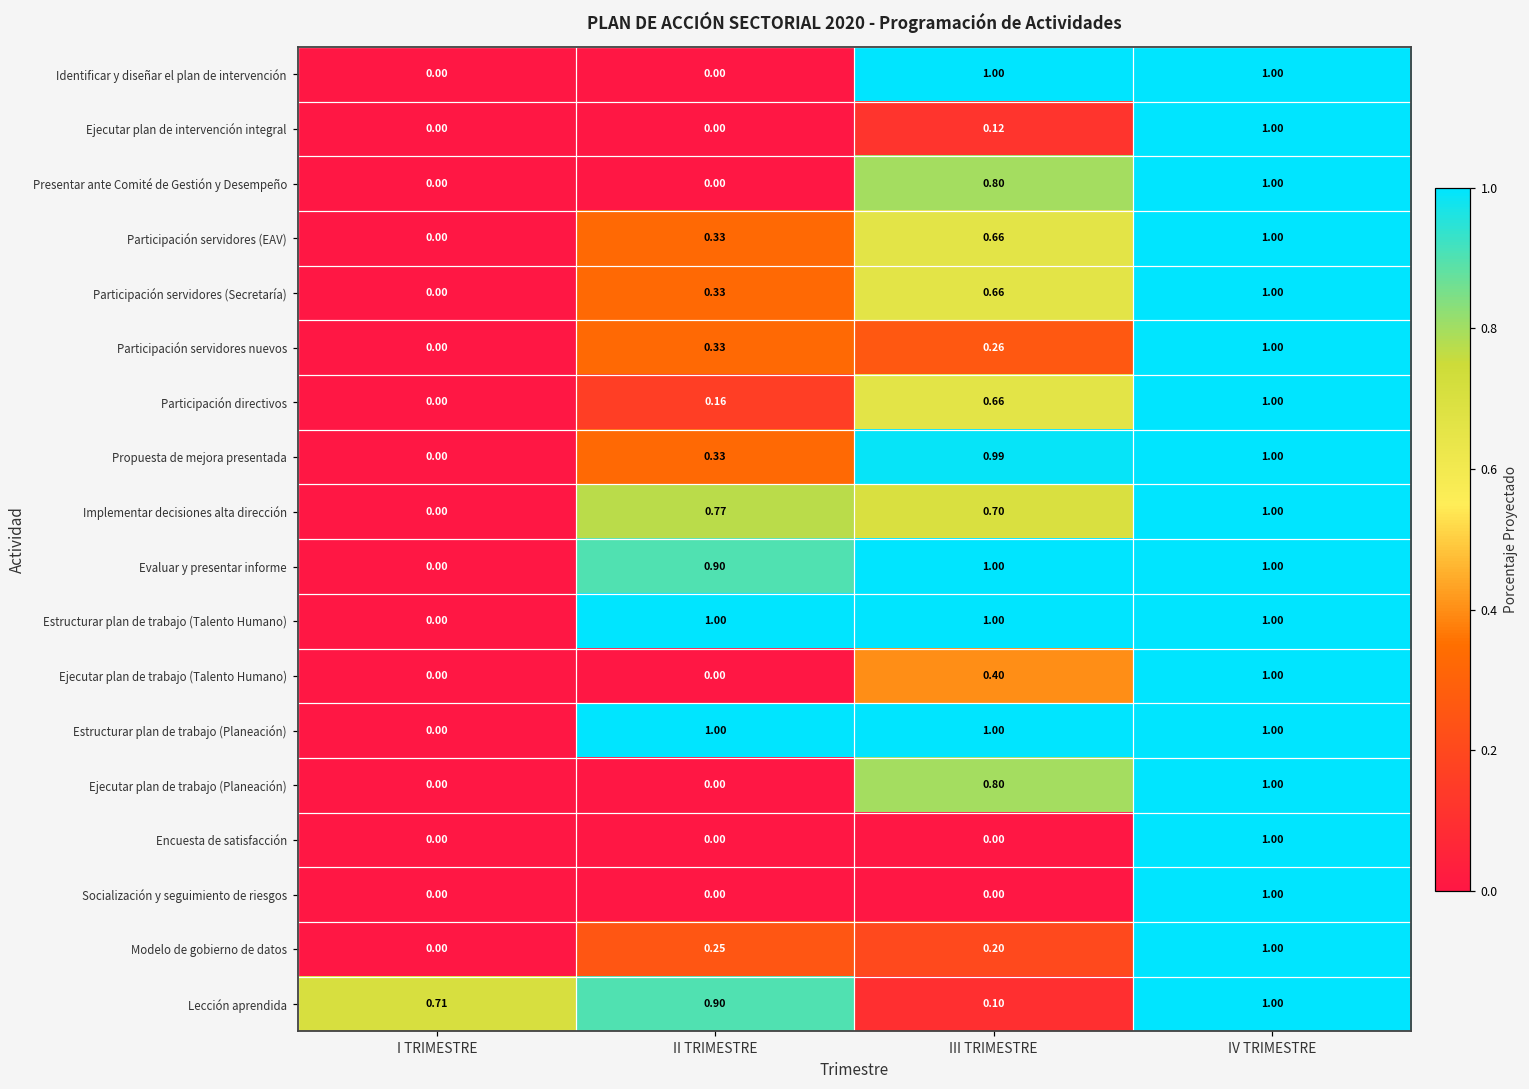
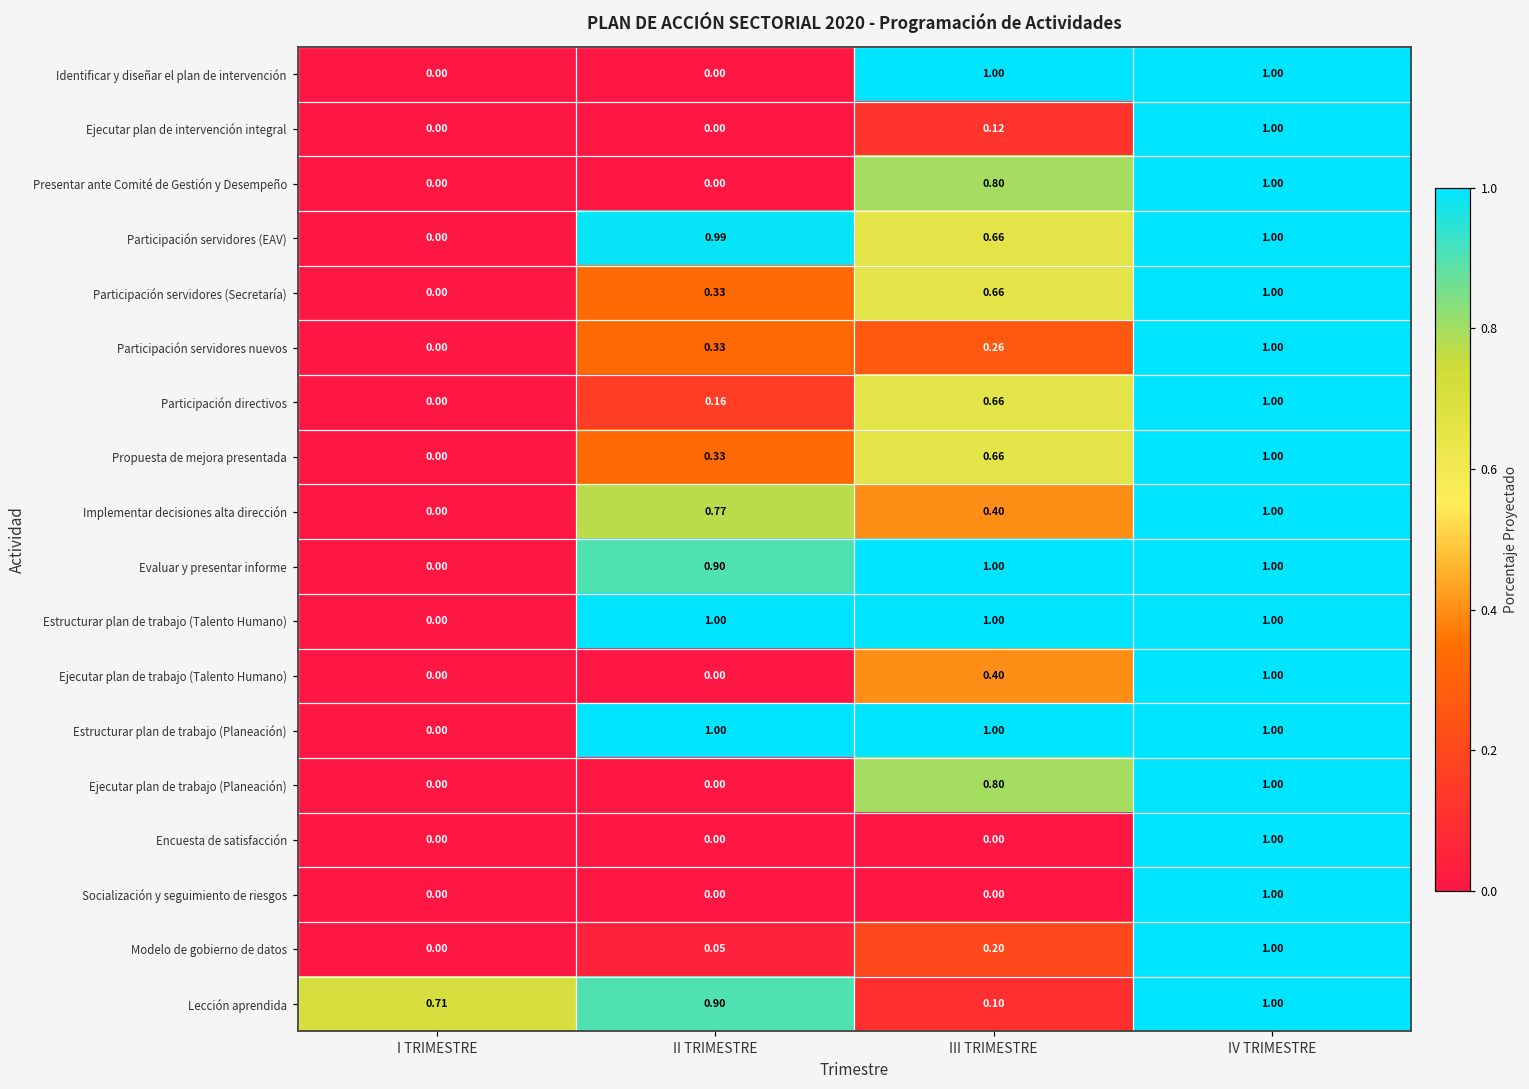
Participación servidores (EAV), II TRIMESTRE: 0.33 -> 0.99
Propuesta de mejora presentada, III TRIMESTRE: 0.99 -> 0.66
Implementar decisiones alta dirección, III TRIMESTRE: 0.70 -> 0.40
Modelo de gobierno de datos, II TRIMESTRE: 0.25 -> 0.05
